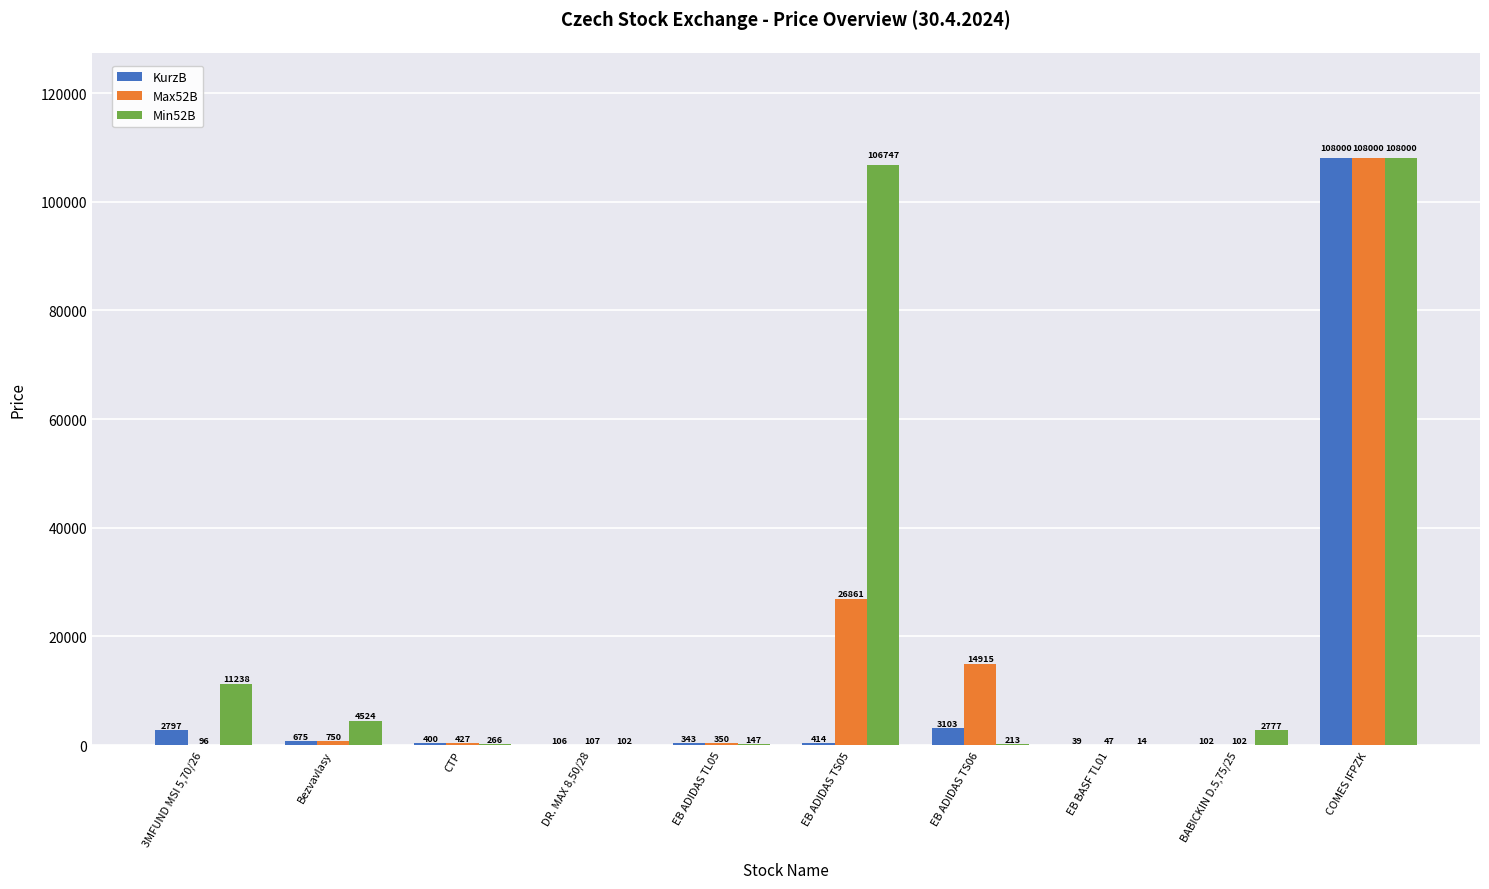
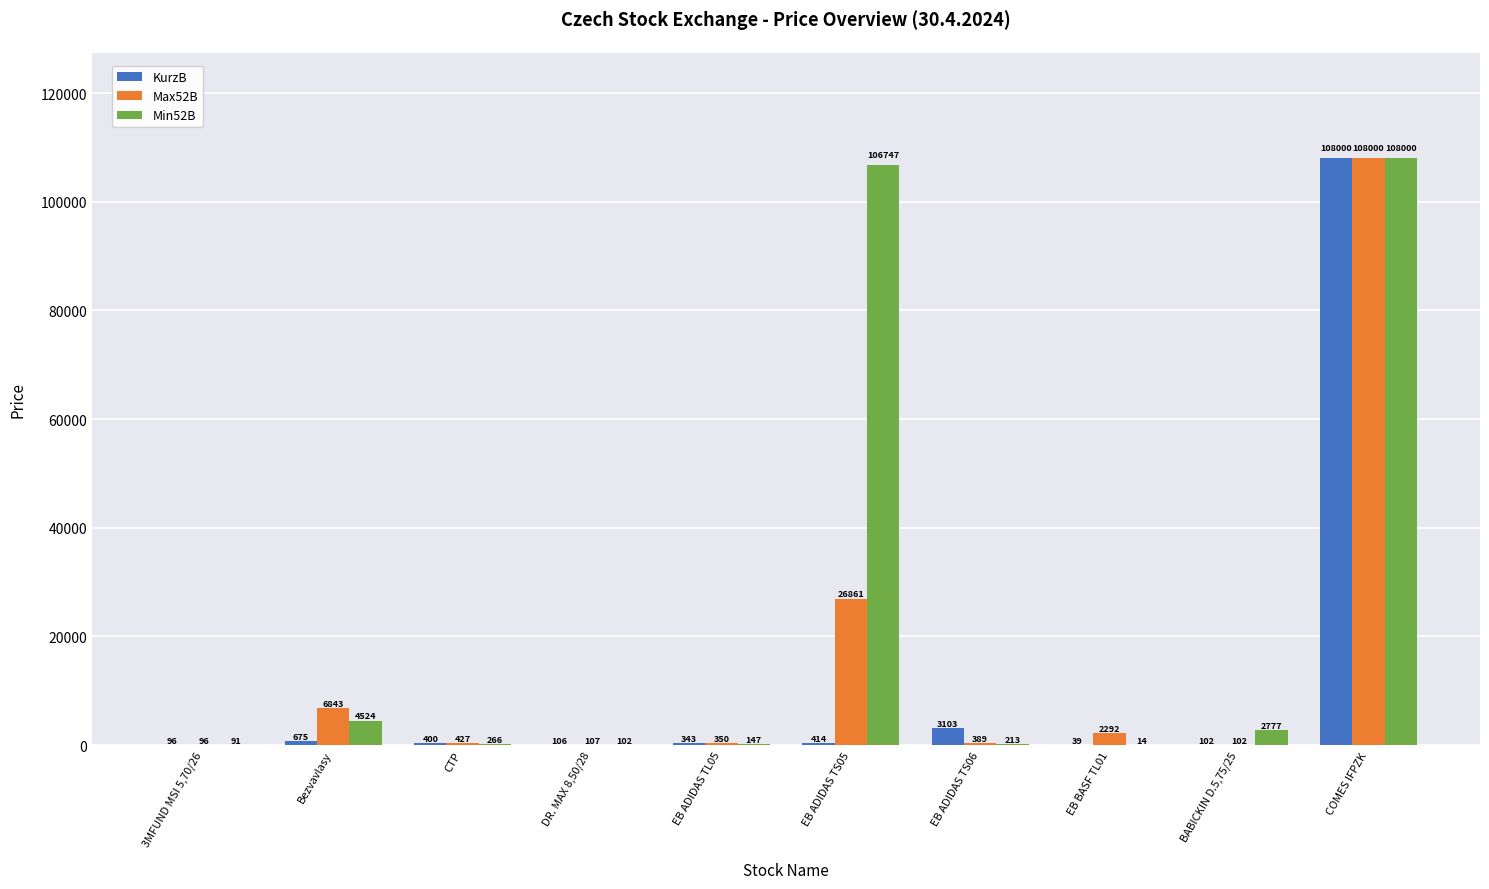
KurzB, 3MFUND MSI 5,70/26: 2797 -> 96
Min52B, 3MFUND MSI 5,70/26: 11238 -> 91
Max52B, Bezvavlasy: 750 -> 6843
Max52B, EB ADIDAS TS06: 14915 -> 389
Max52B, EB BASF TL01: 47 -> 2292
